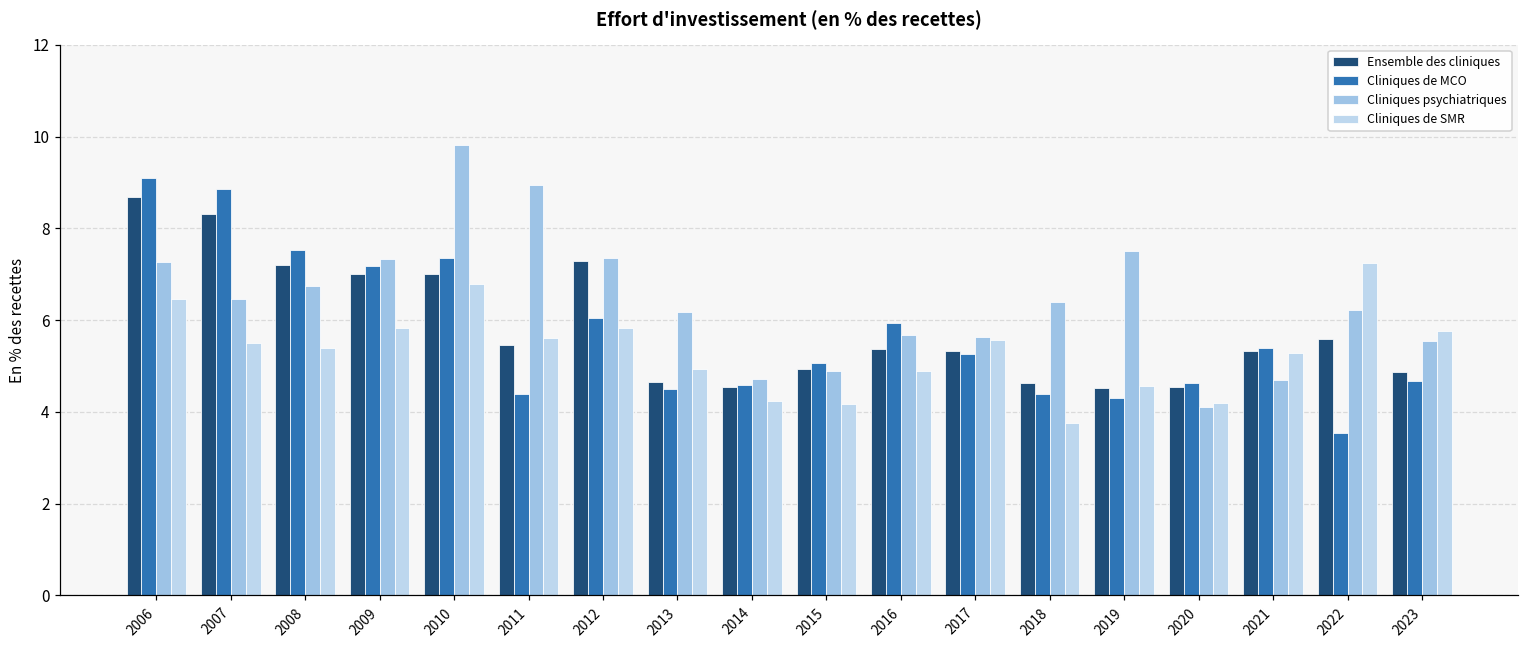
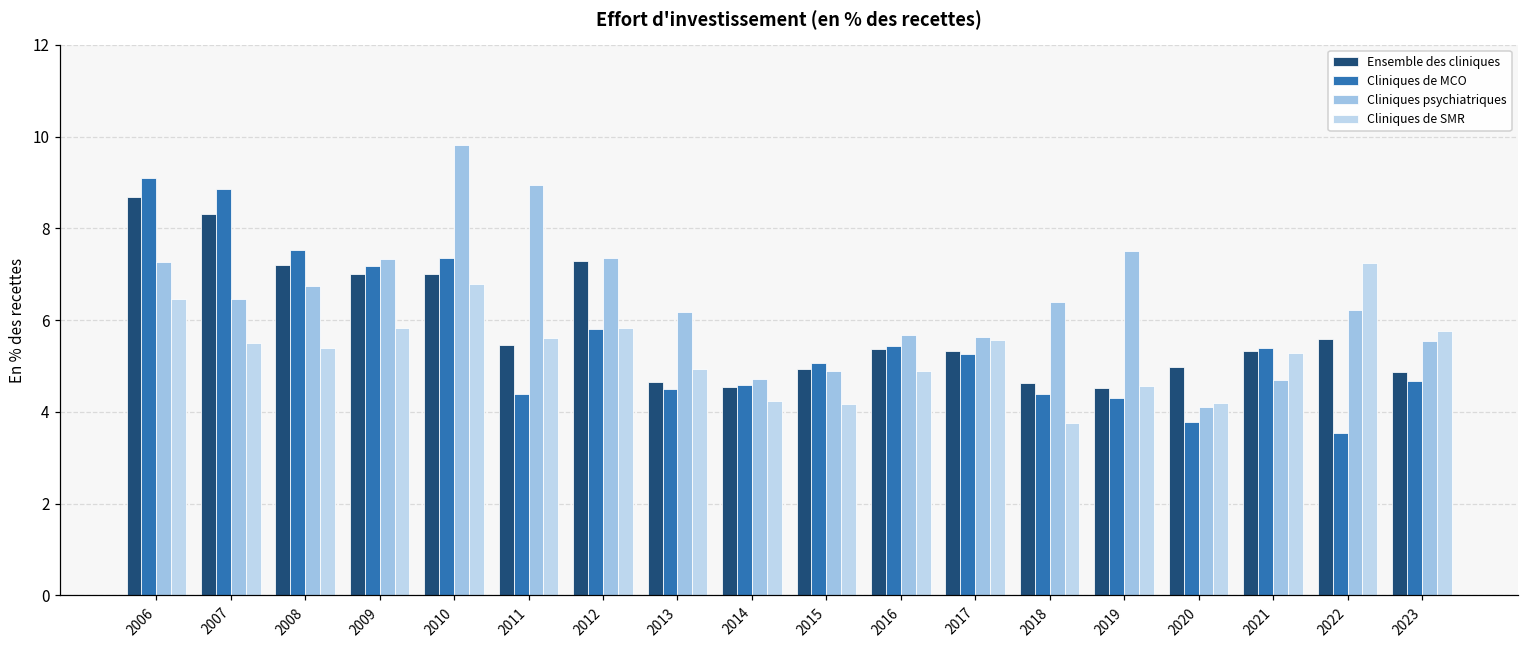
Cliniques de MCO, 2012: 6.1 -> 5.8
Cliniques de MCO, 2016: 5.9 -> 5.4
Ensemble des cliniques, 2020: 4.5 -> 5.0
Cliniques de MCO, 2020: 4.6 -> 3.8
